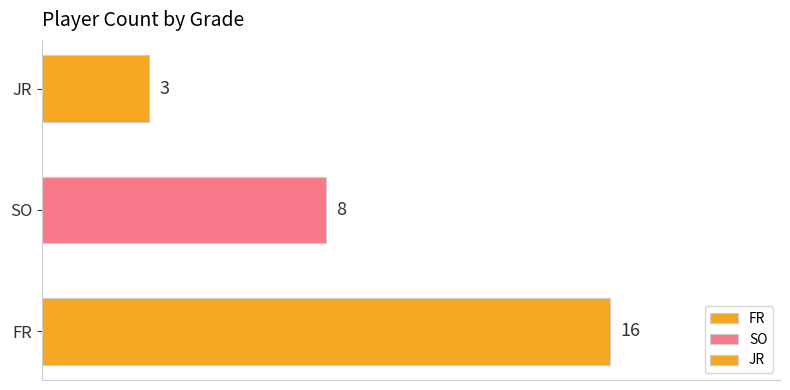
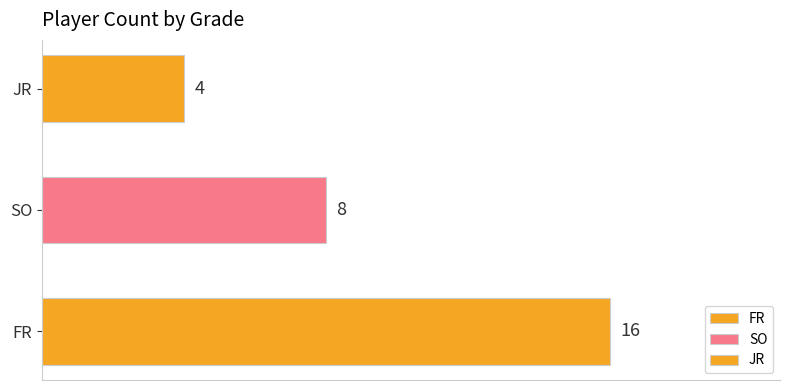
JR: 3 -> 4
